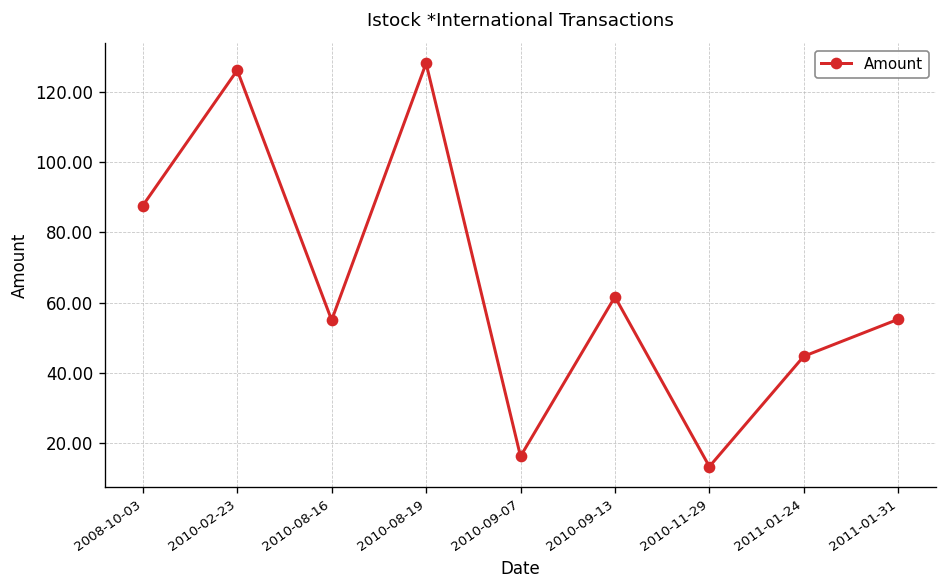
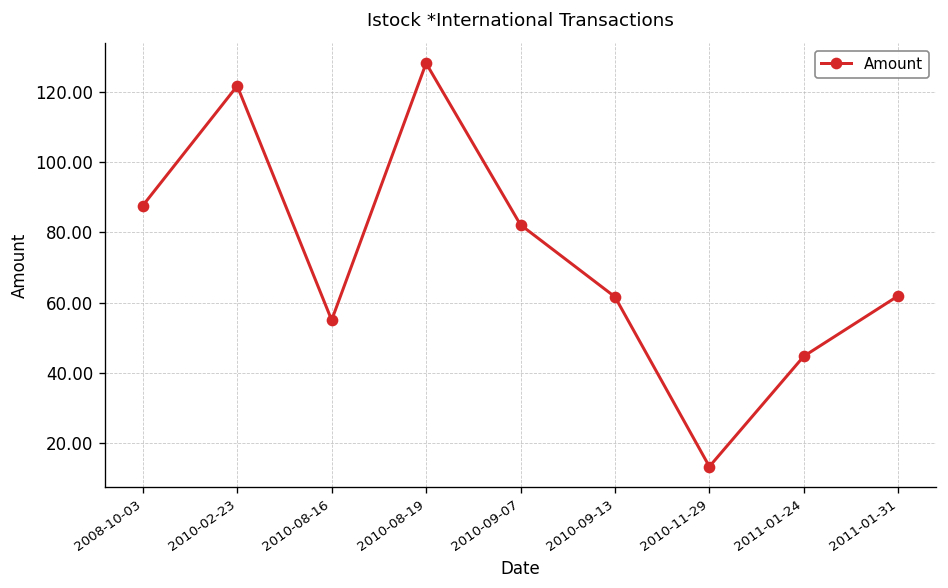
2010-02-23: 126 -> 122
2010-09-07: 16 -> 82
2011-01-31: 55 -> 62
